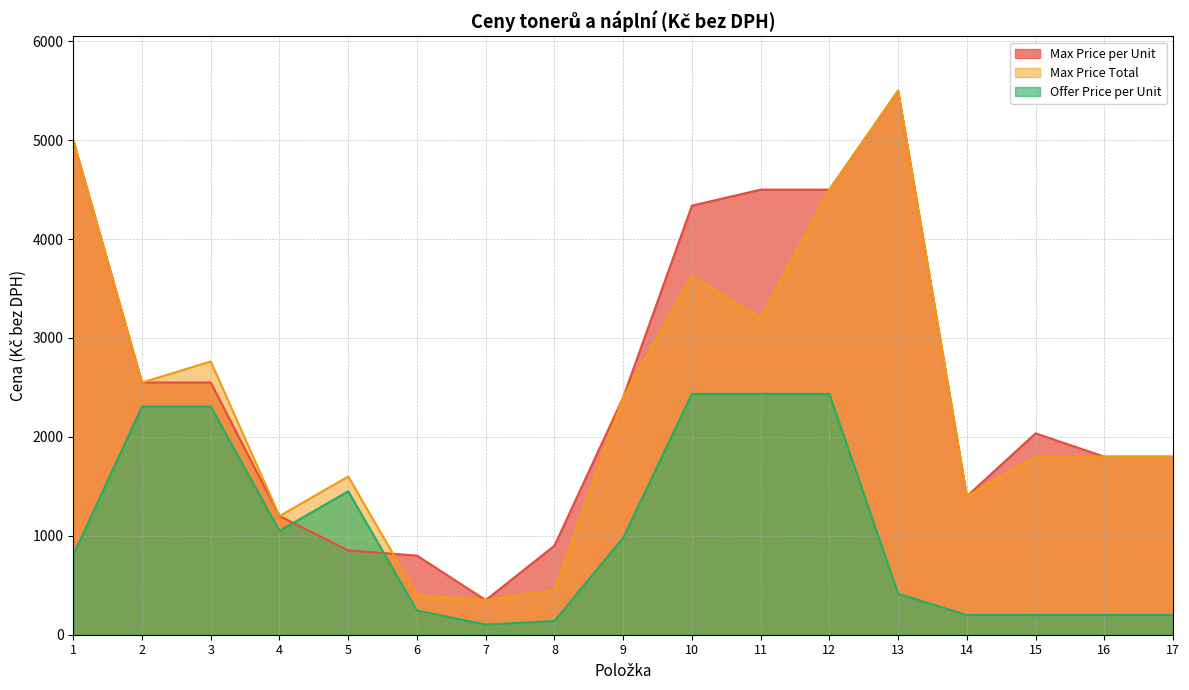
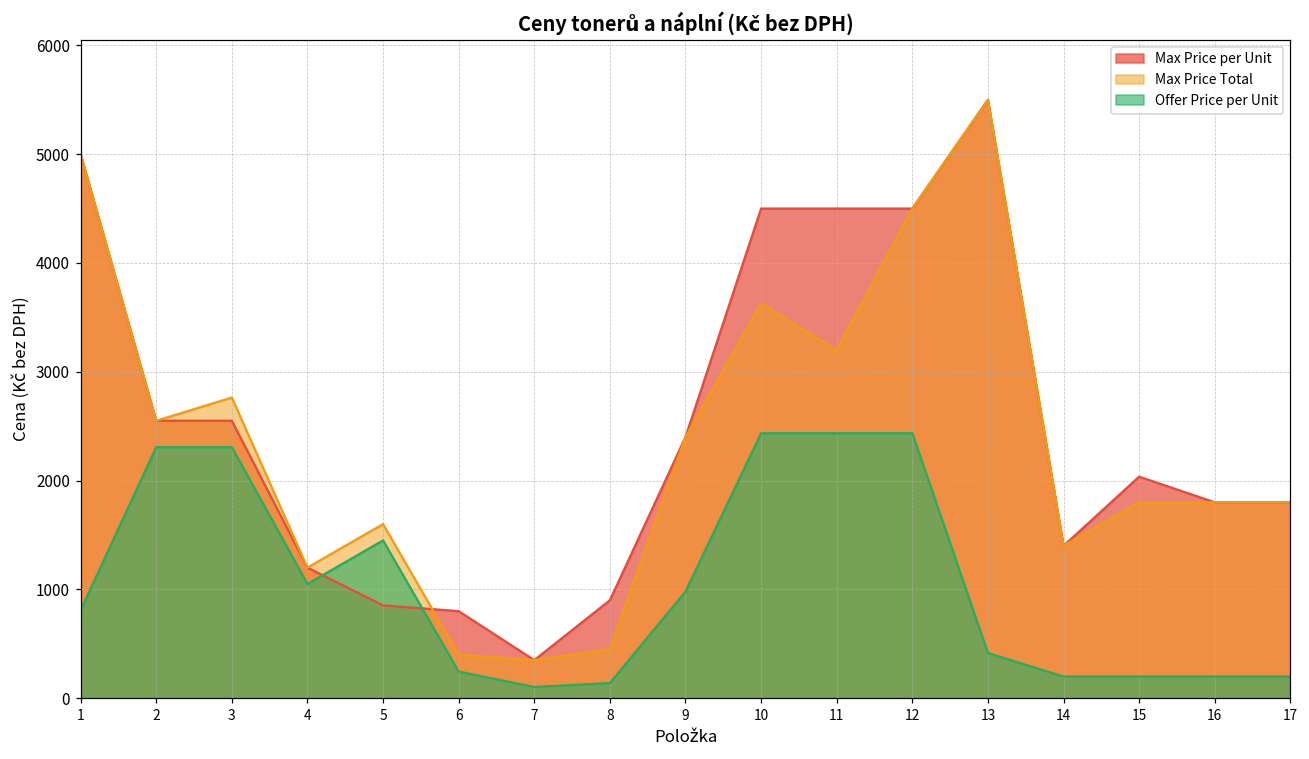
Max Price per Unit, 10: 4300 -> 4500
